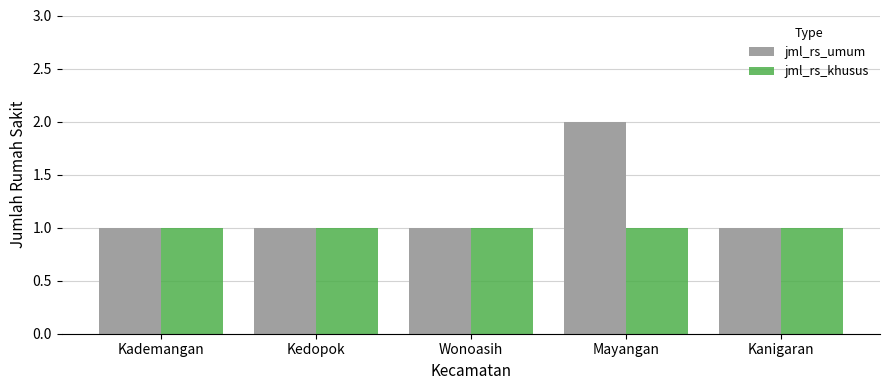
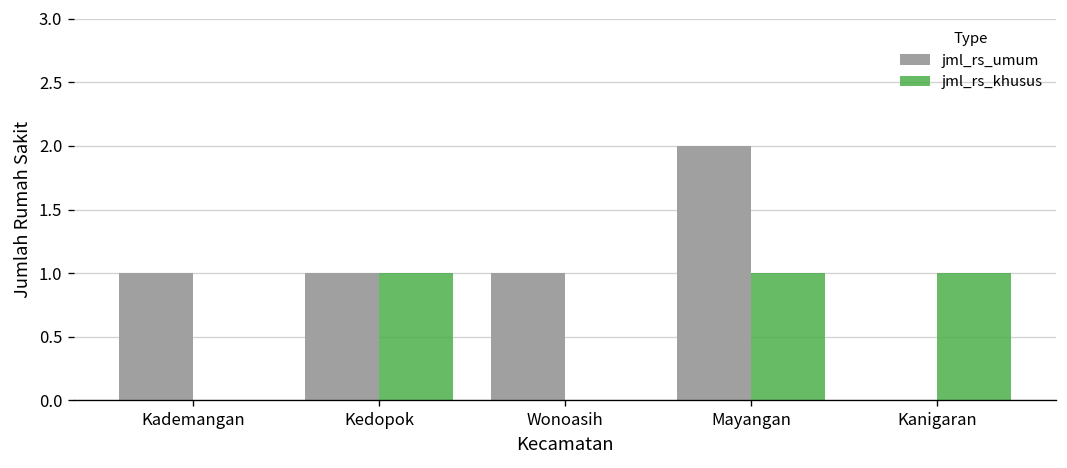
jml_rs_khusus, Kademangan: 1 -> 0
jml_rs_khusus, Wonoasih: 1 -> 0
jml_rs_umum, Kanigaran: 1 -> 0
